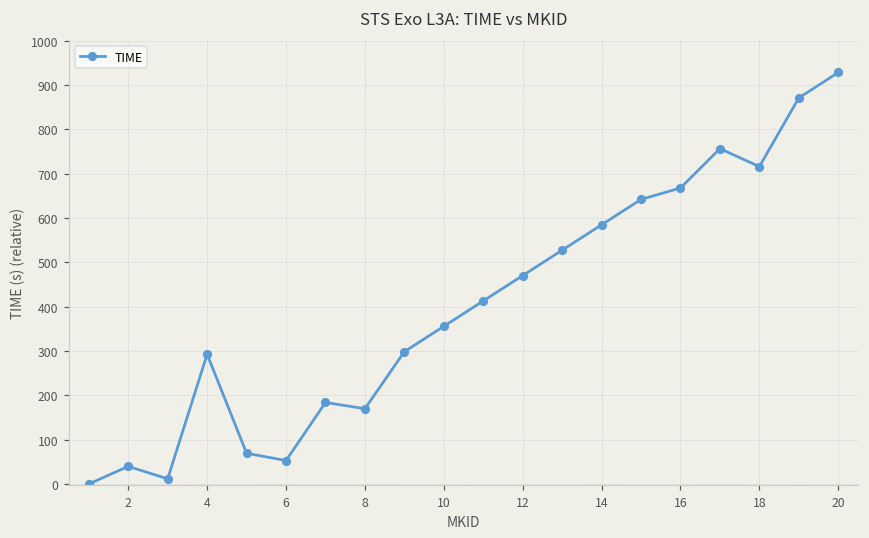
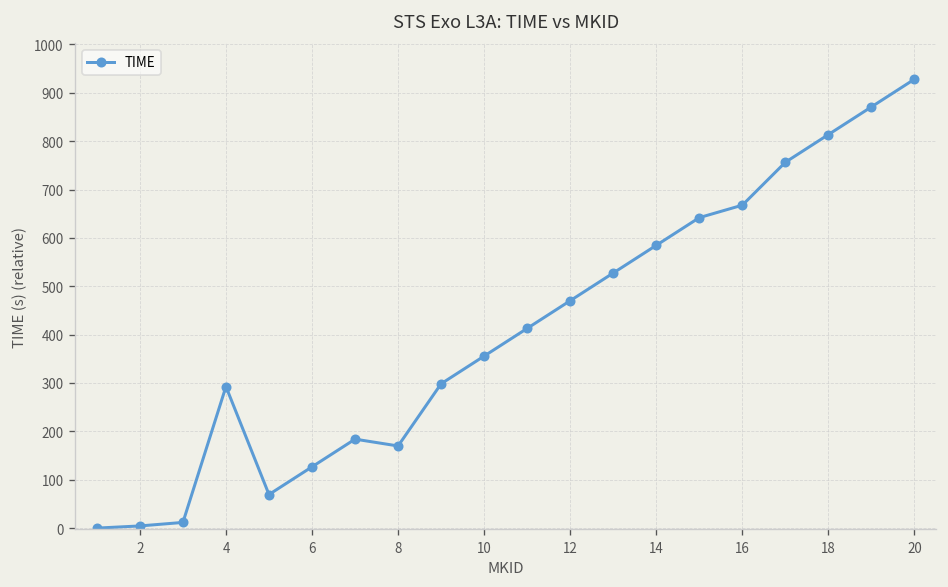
2: 40 -> 0
6: 50 -> 130
18: 720 -> 810
